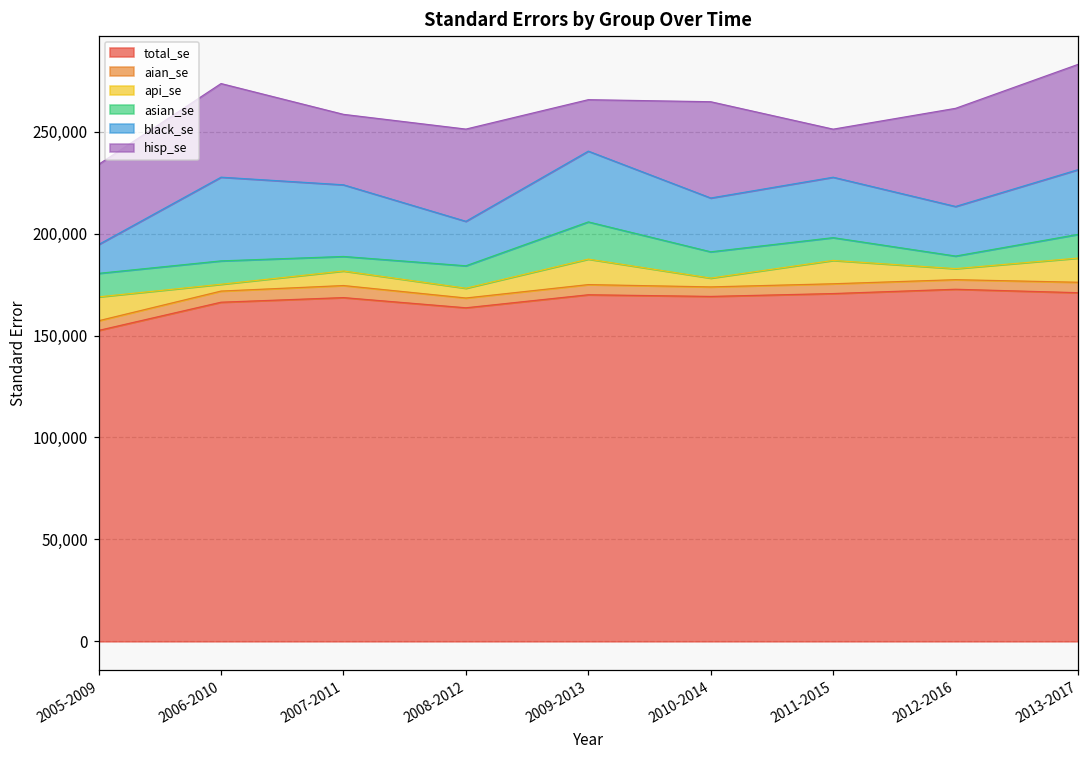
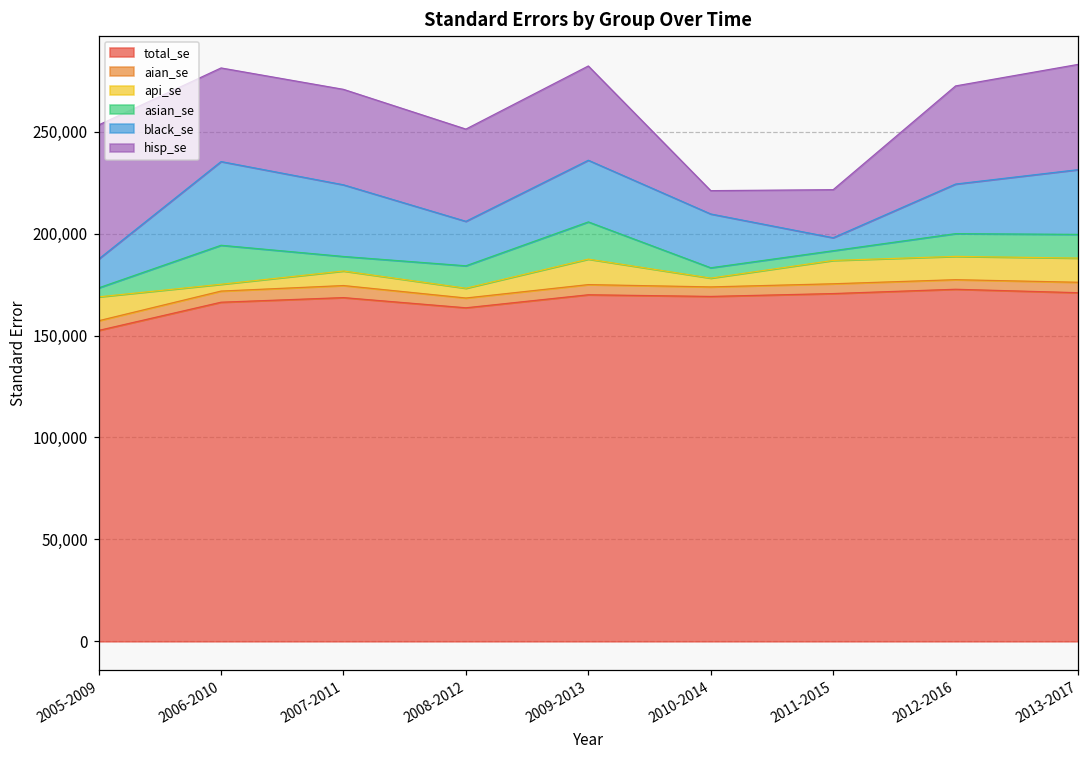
asian_se, 2005-2009: 12,000 -> 4,000
hisp_se, 2005-2009: 39,000 -> 66,000
asian_se, 2006-2010: 11,000 -> 19,000
hisp_se, 2007-2011: 35,000 -> 47,000
black_se, 2009-2013: 35,000 -> 30,000
hisp_se, 2009-2013: 25,000 -> 46,000
asian_se, 2010-2014: 13,000 -> 5,000
hisp_se, 2010-2014: 47,000 -> 11,000
asian_se, 2011-2015: 11,000 -> 5,000
black_se, 2011-2015: 30,000 -> 6,000
api_se, 2012-2016: 5,000 -> 11,000
asian_se, 2012-2016: 6,000 -> 11,000
